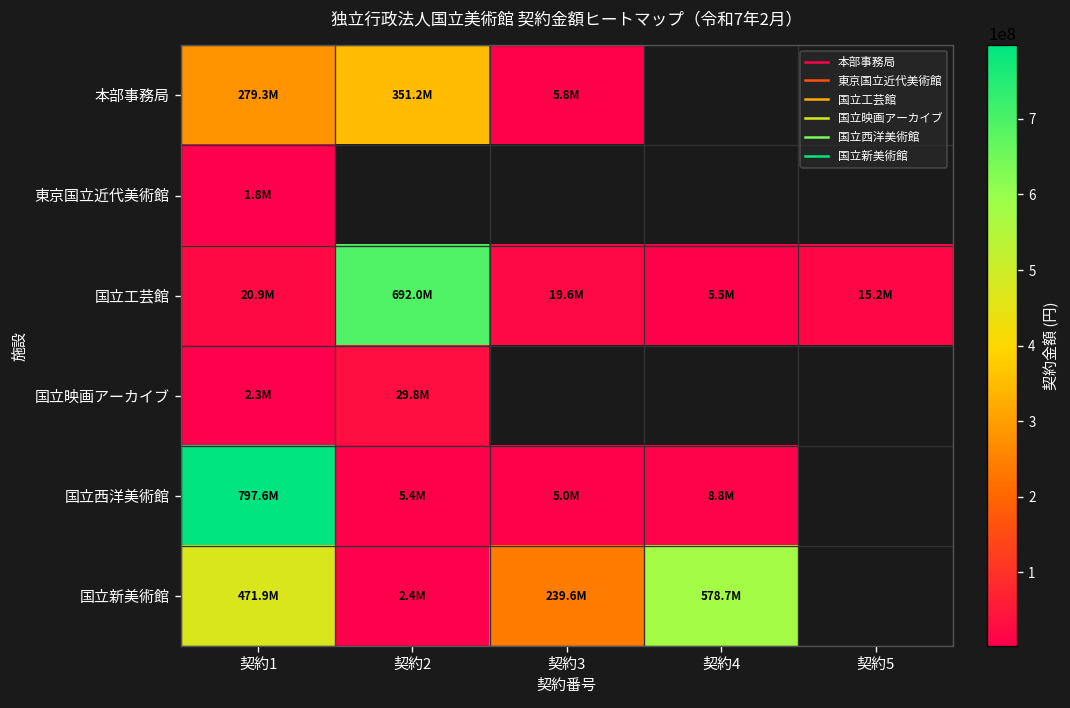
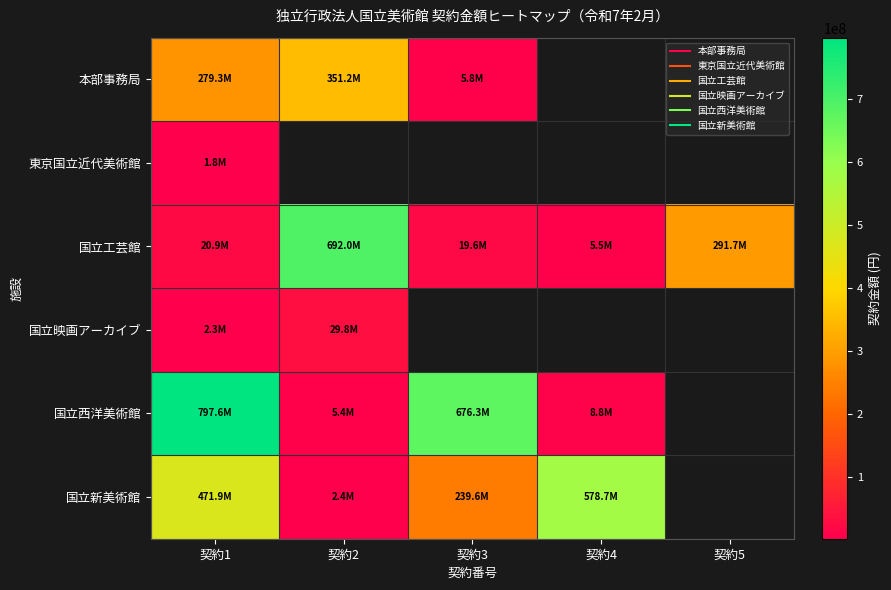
国立工芸館, 契約5: 15.2M -> 291.7M
国立西洋美術館, 契約3: 5.0M -> 676.3M
